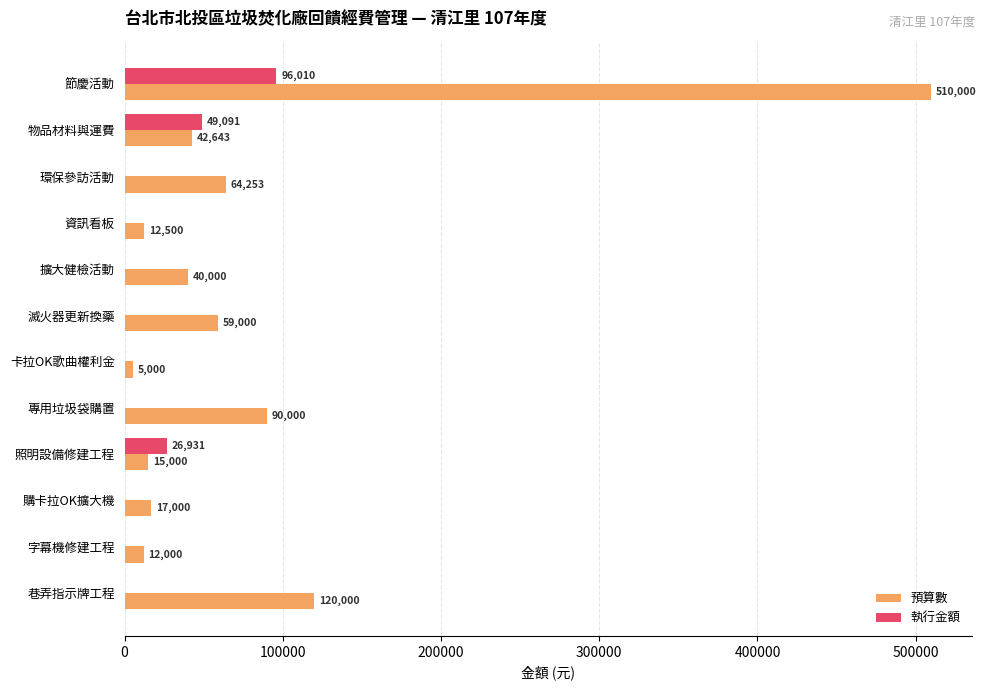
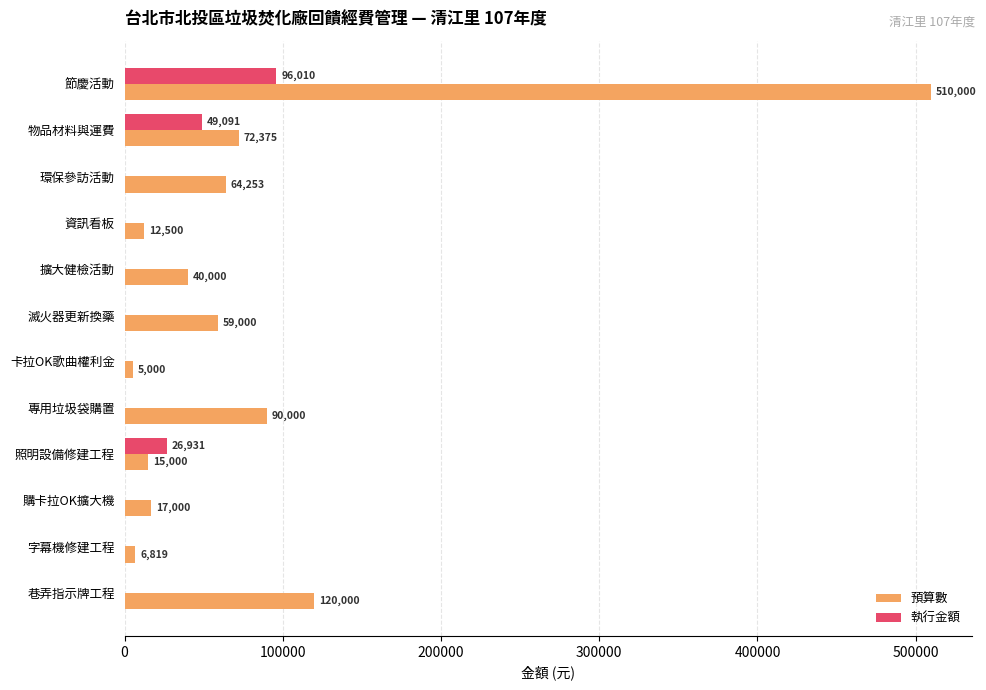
預算數, 物品材料與運費: 42,643 -> 72,375
預算數, 字幕機修建工程: 12,000 -> 6,819
